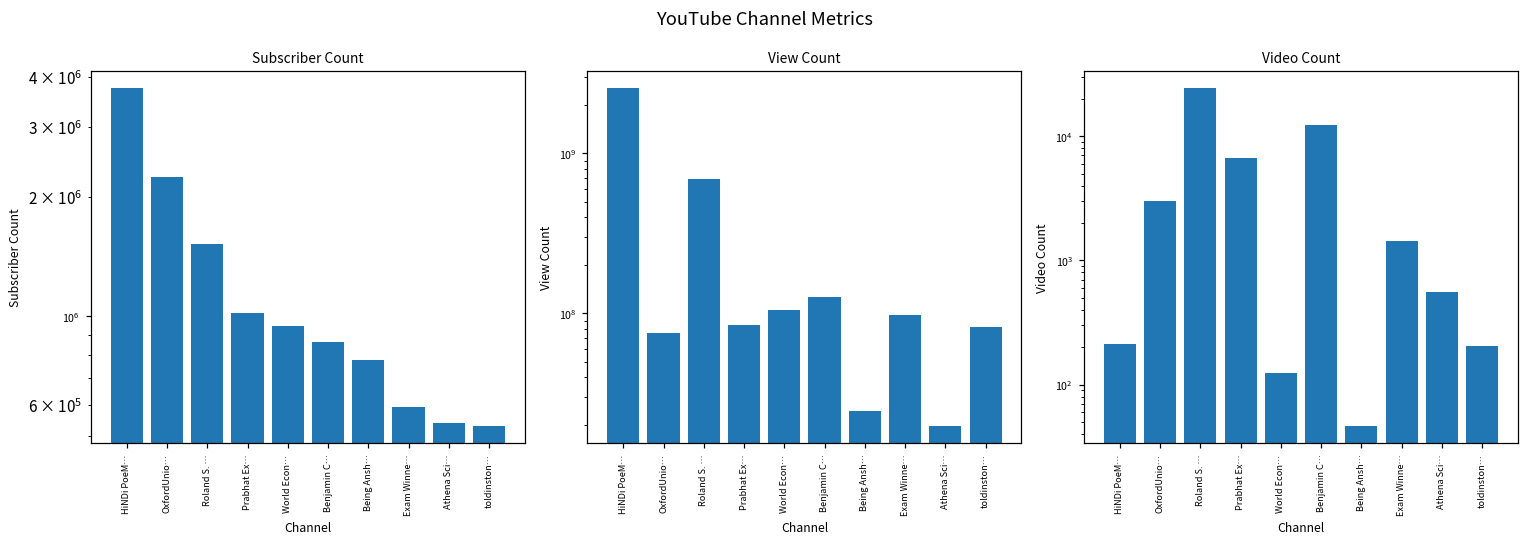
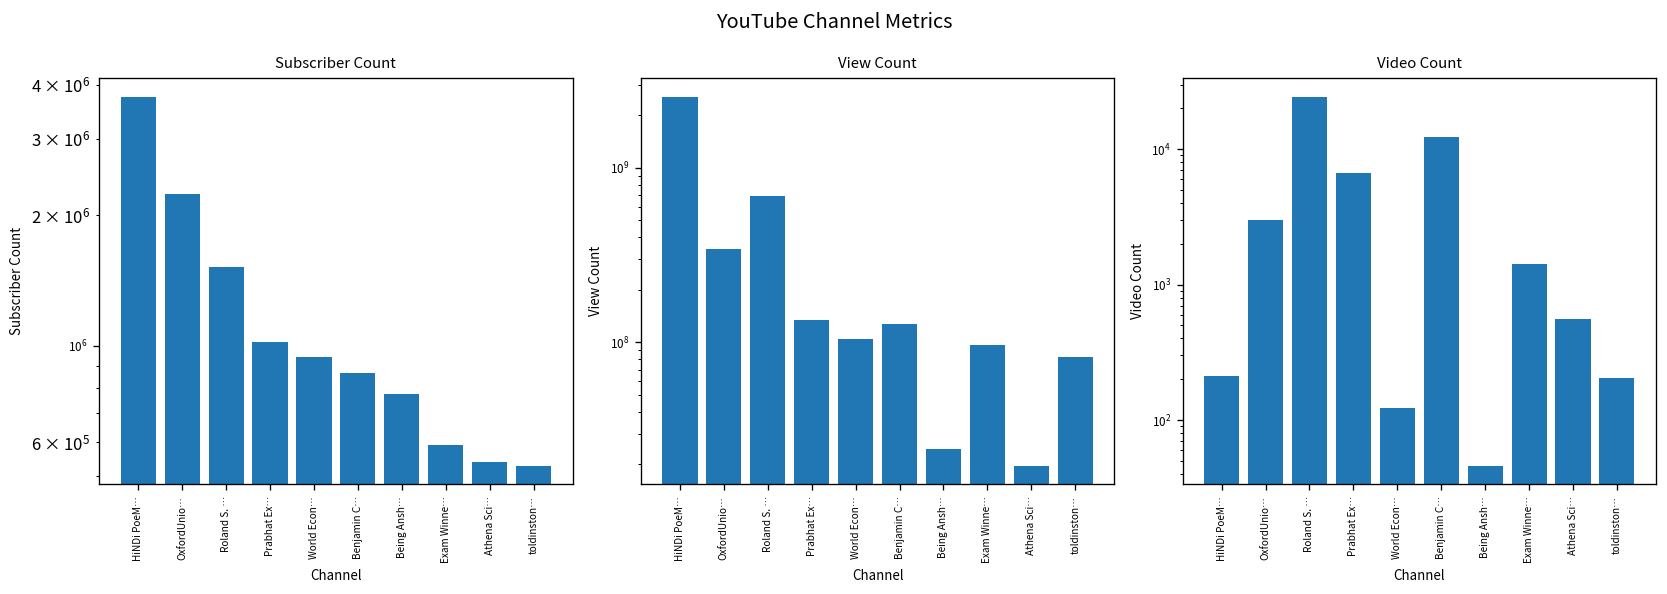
View Count, OxfordUnio…: 80000000 -> 340000000
View Count, Prabhat Ex…: 80000000 -> 130000000
